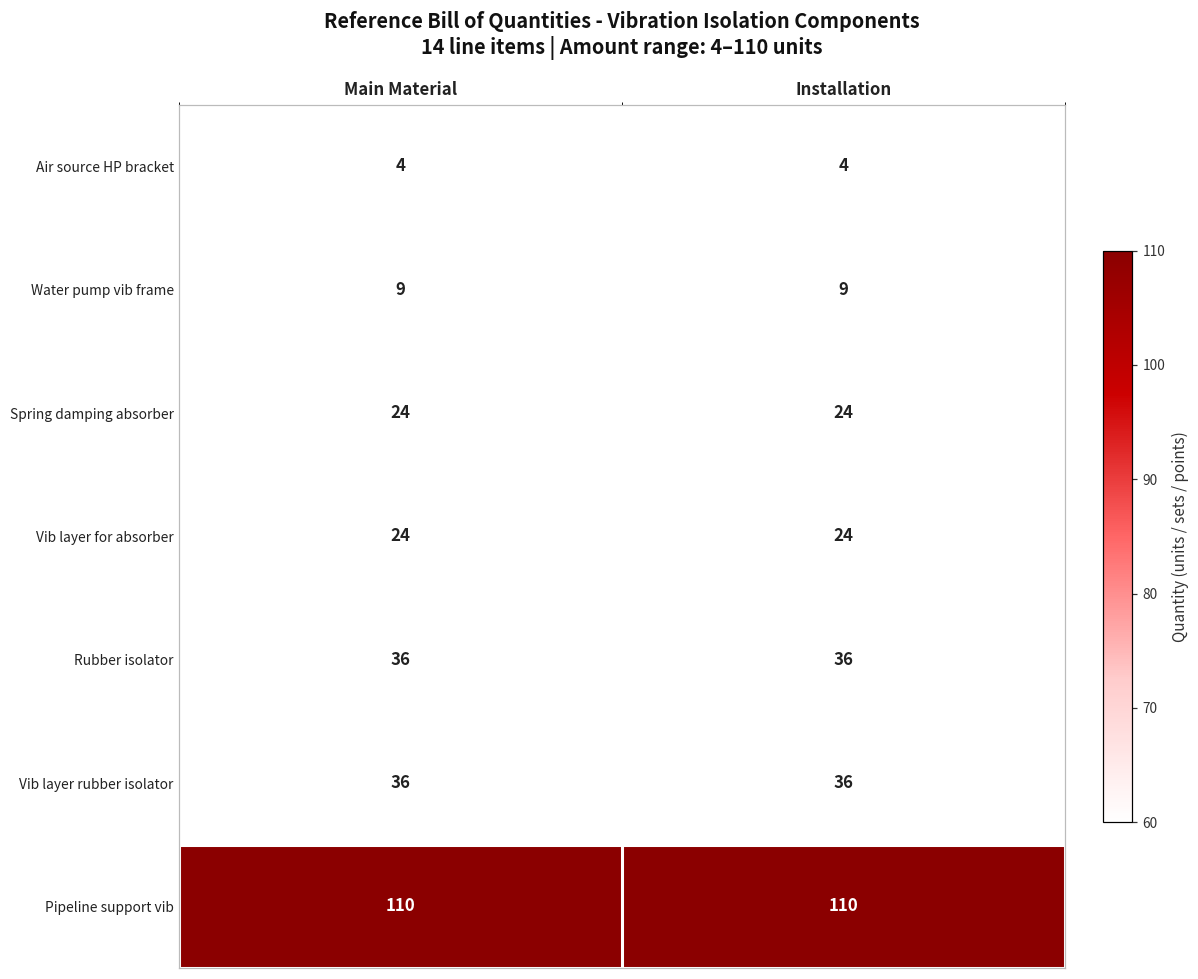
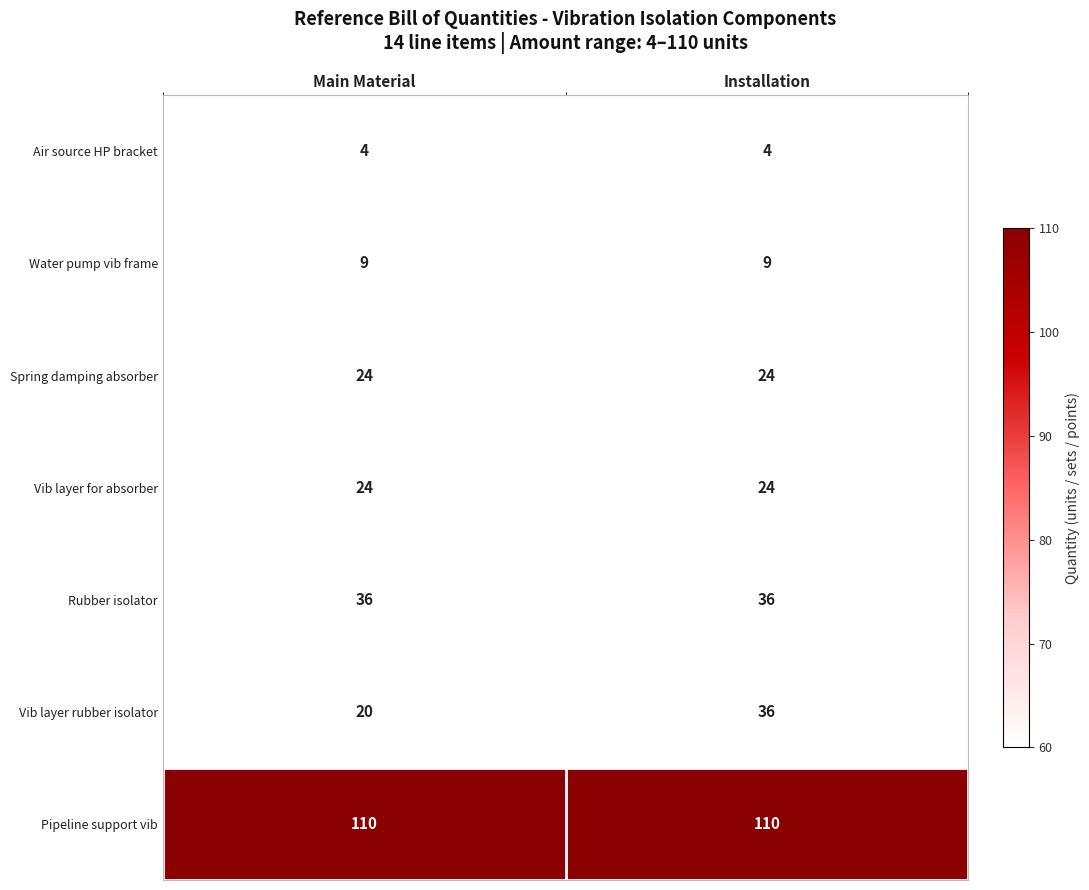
Vib layer rubber isolator, Main Material: 36 -> 20
